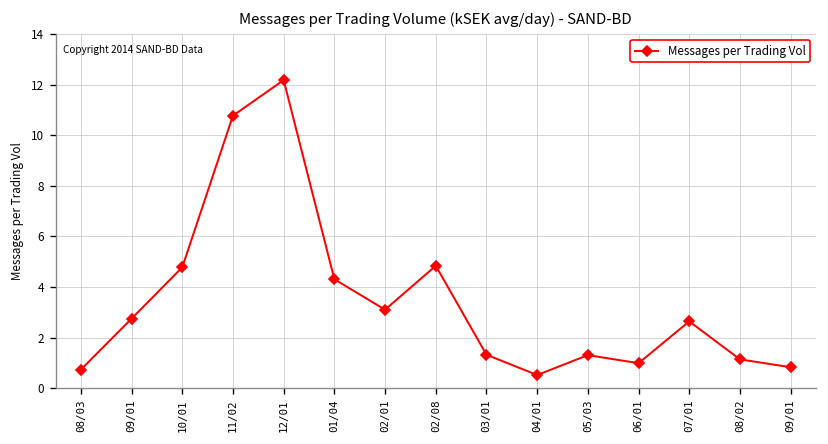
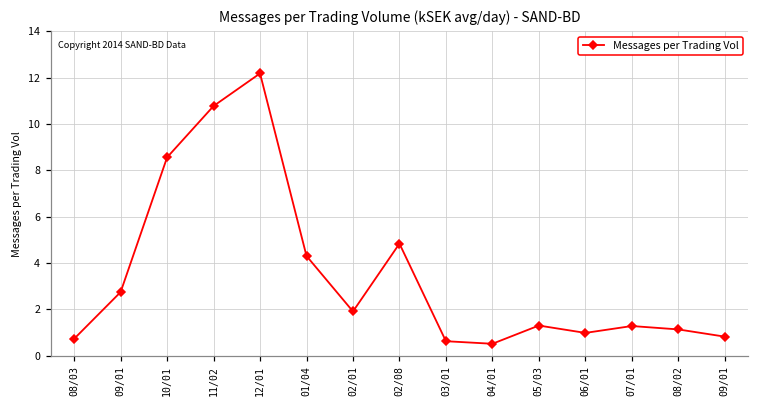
10/01: 4.8 -> 8.6
02/01: 3.1 -> 1.9
03/01: 1.3 -> 0.6
07/01: 2.6 -> 1.3
